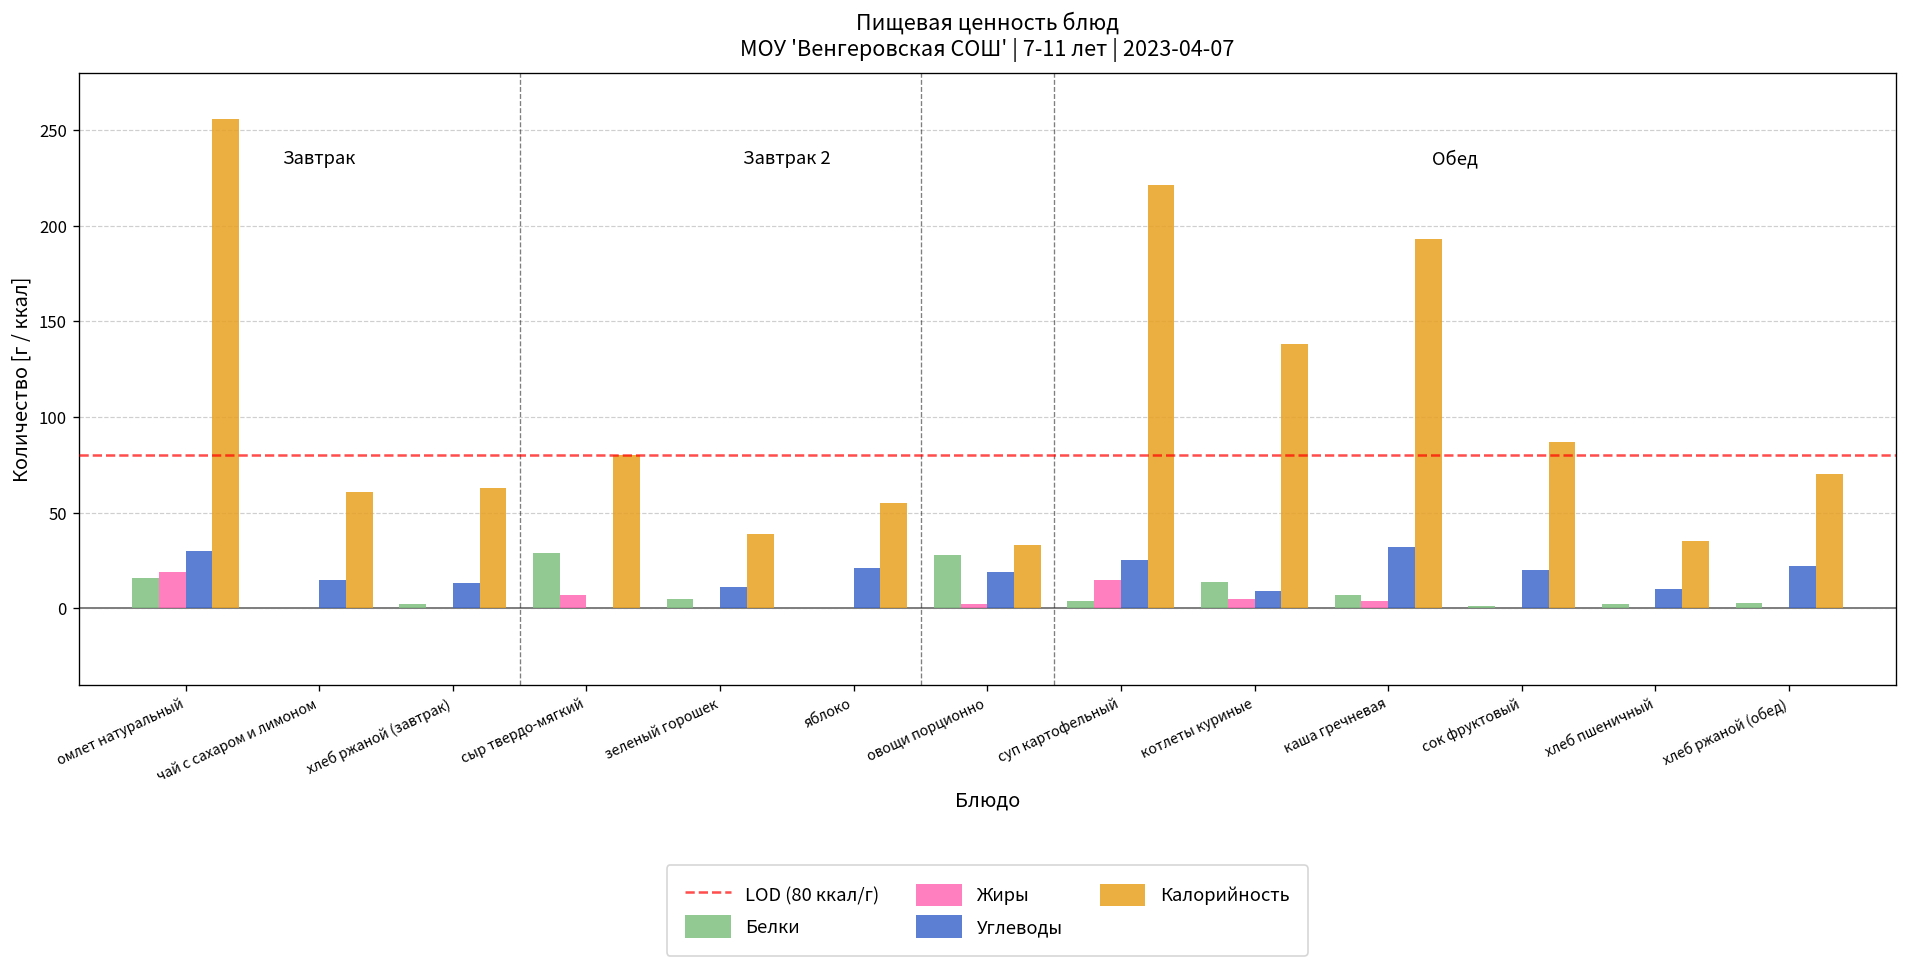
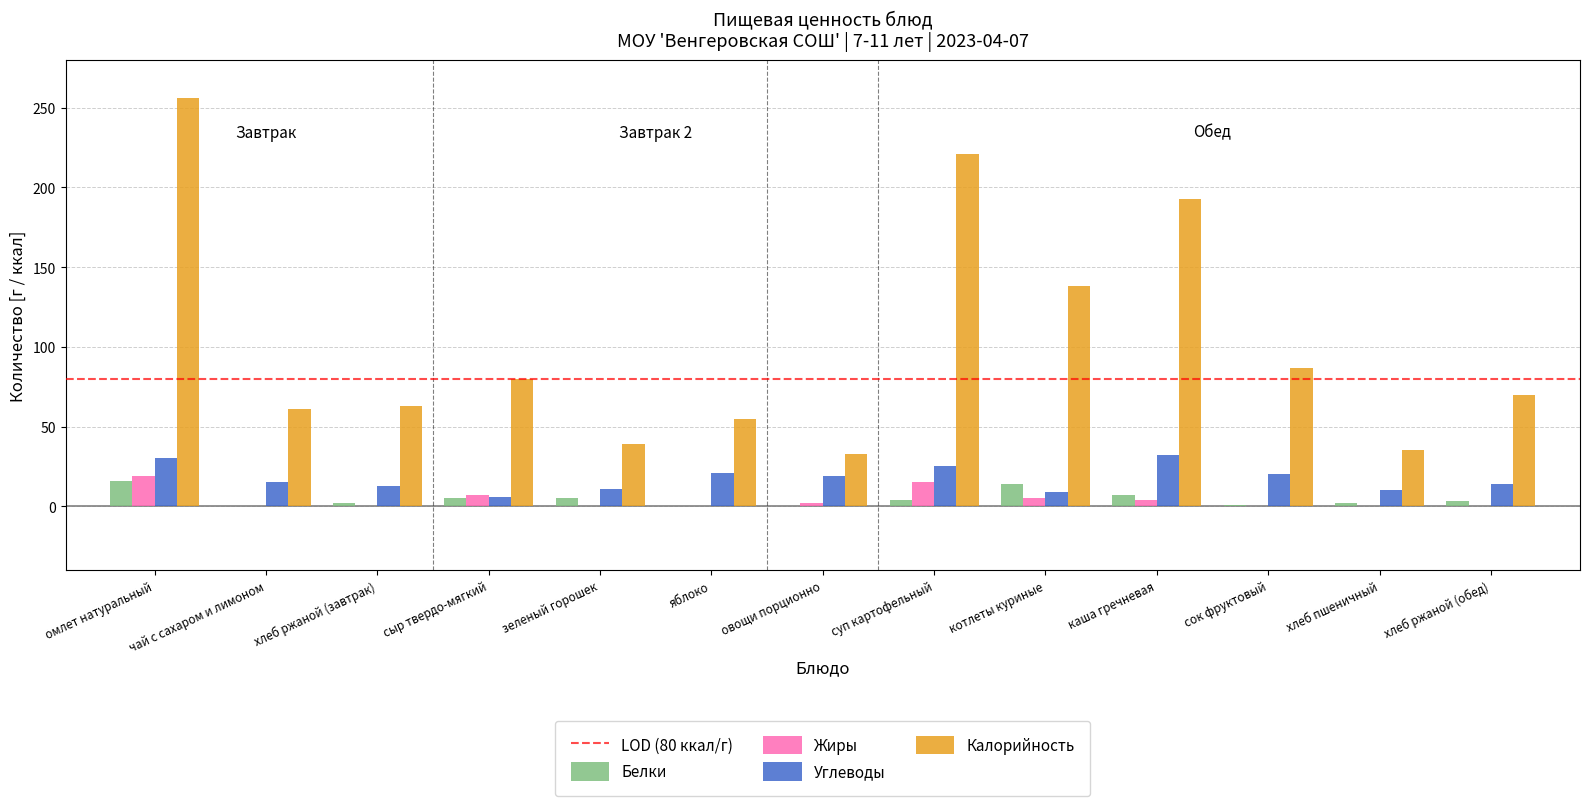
Белки, сыр твердо-мягкий: 29 -> 5
Углеводы, сыр твердо-мягкий: 0 -> 6
Белки, овощи порционно: 28 -> 0
Углеводы, хлеб ржаной (обед): 22 -> 14
